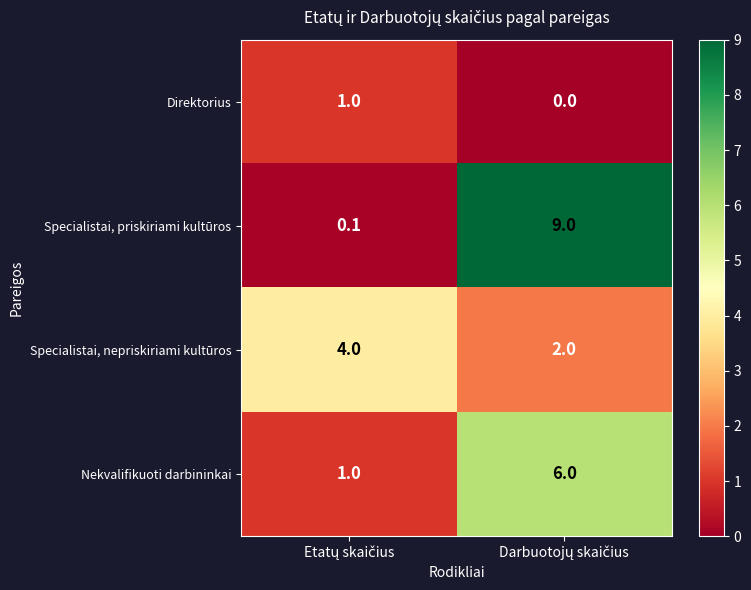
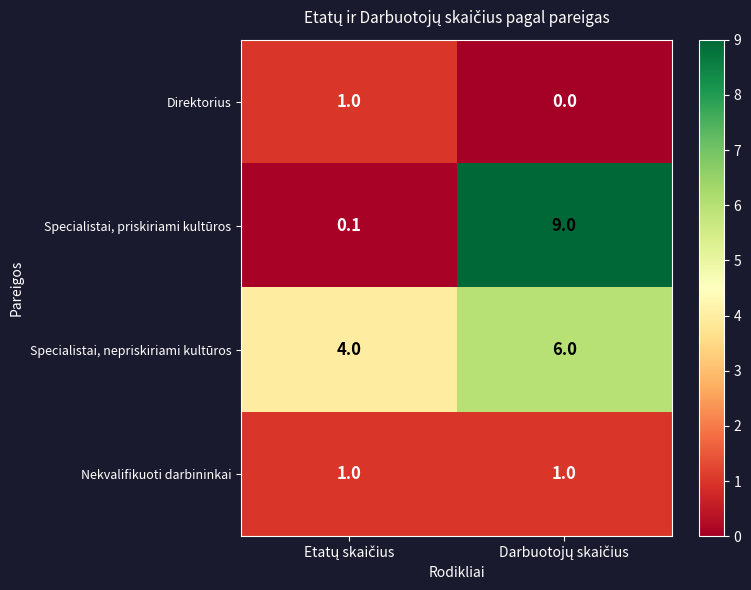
Specialistai, nepriskiriami kultūros, Darbuotojų skaičius: 2.0 -> 6.0
Nekvalifikuoti darbininkai, Darbuotojų skaičius: 6.0 -> 1.0
